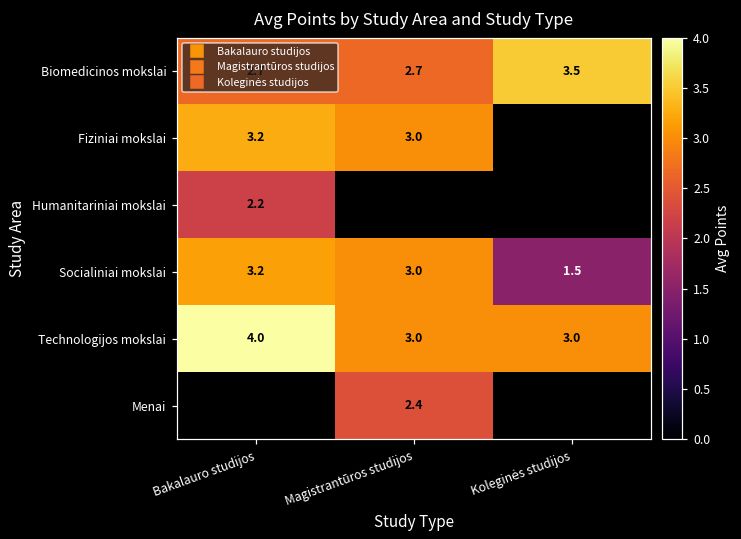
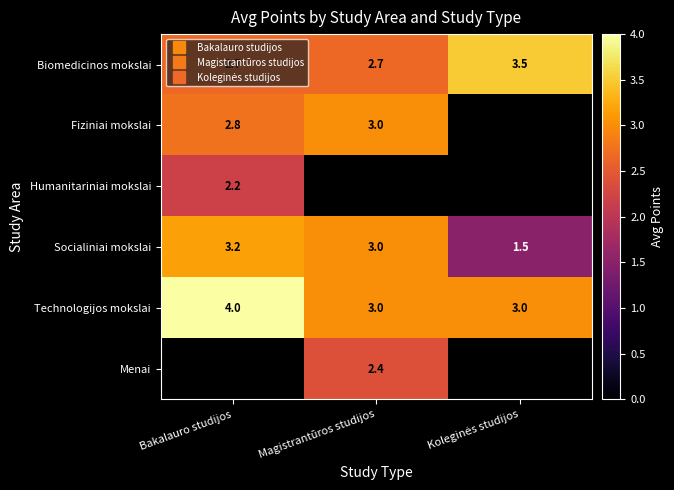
Fiziniai mokslai, Bakalauro studijos: 3.2 -> 2.8
